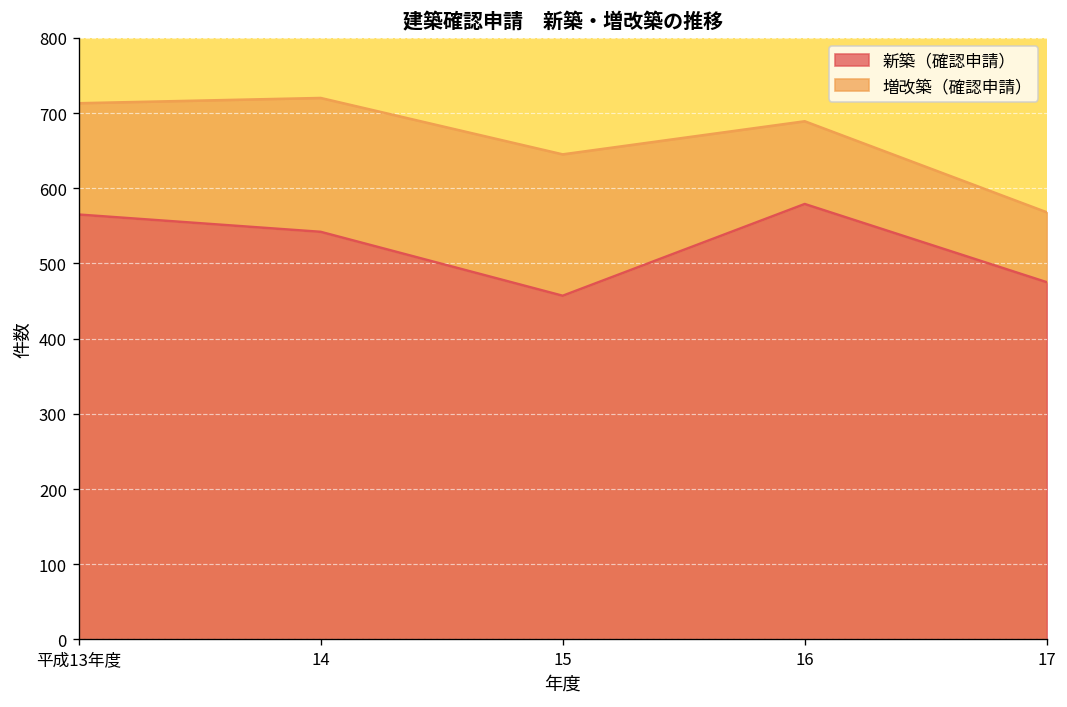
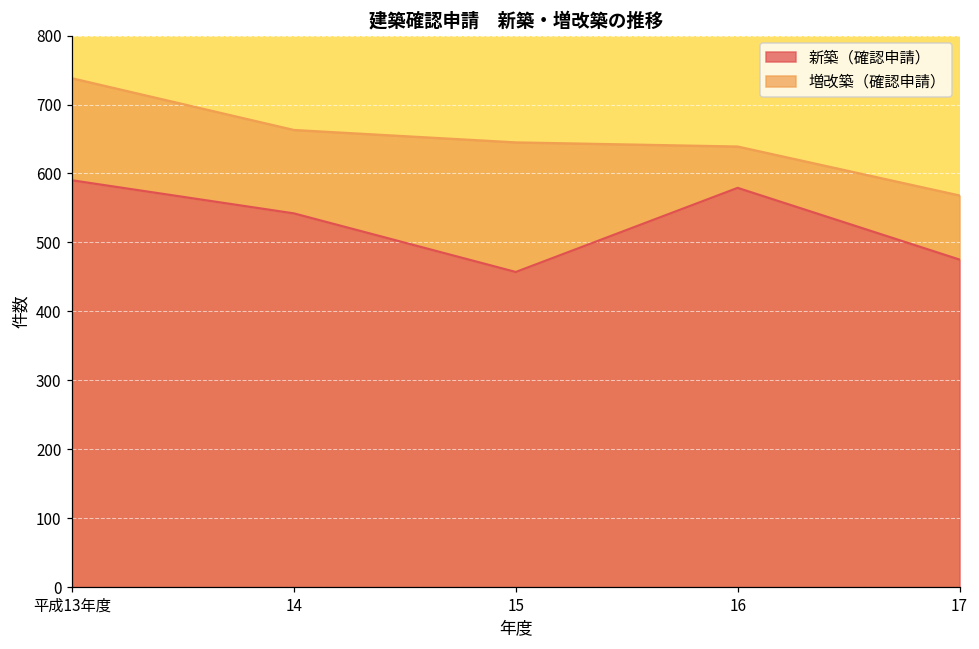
新築（確認申請）, 平成13年度: 570 -> 590
増改築（確認申請）, 14: 180 -> 120
増改築（確認申請）, 16: 110 -> 60
